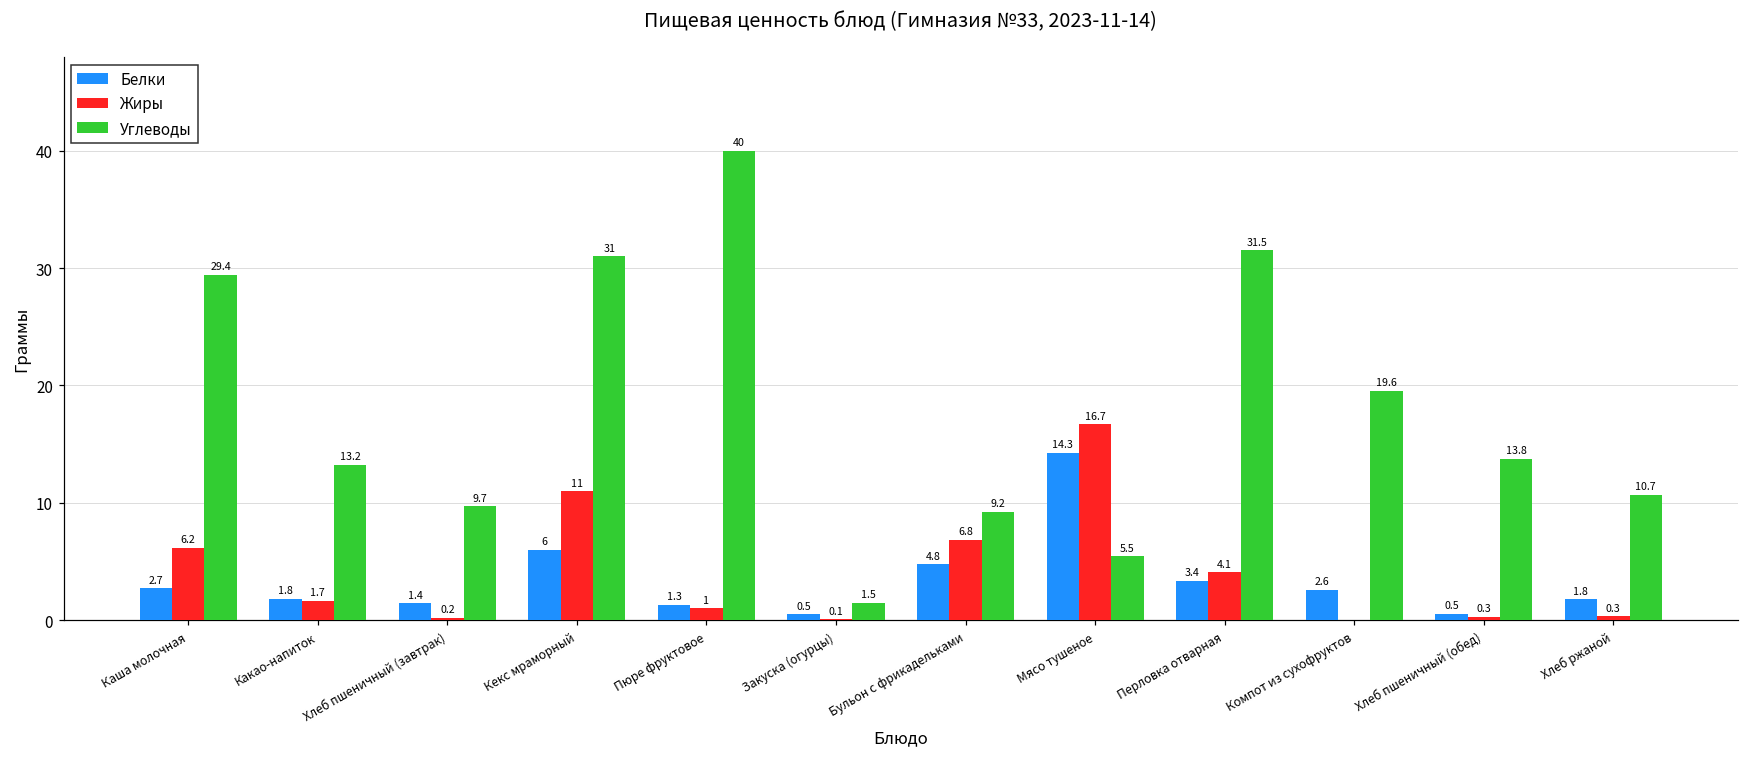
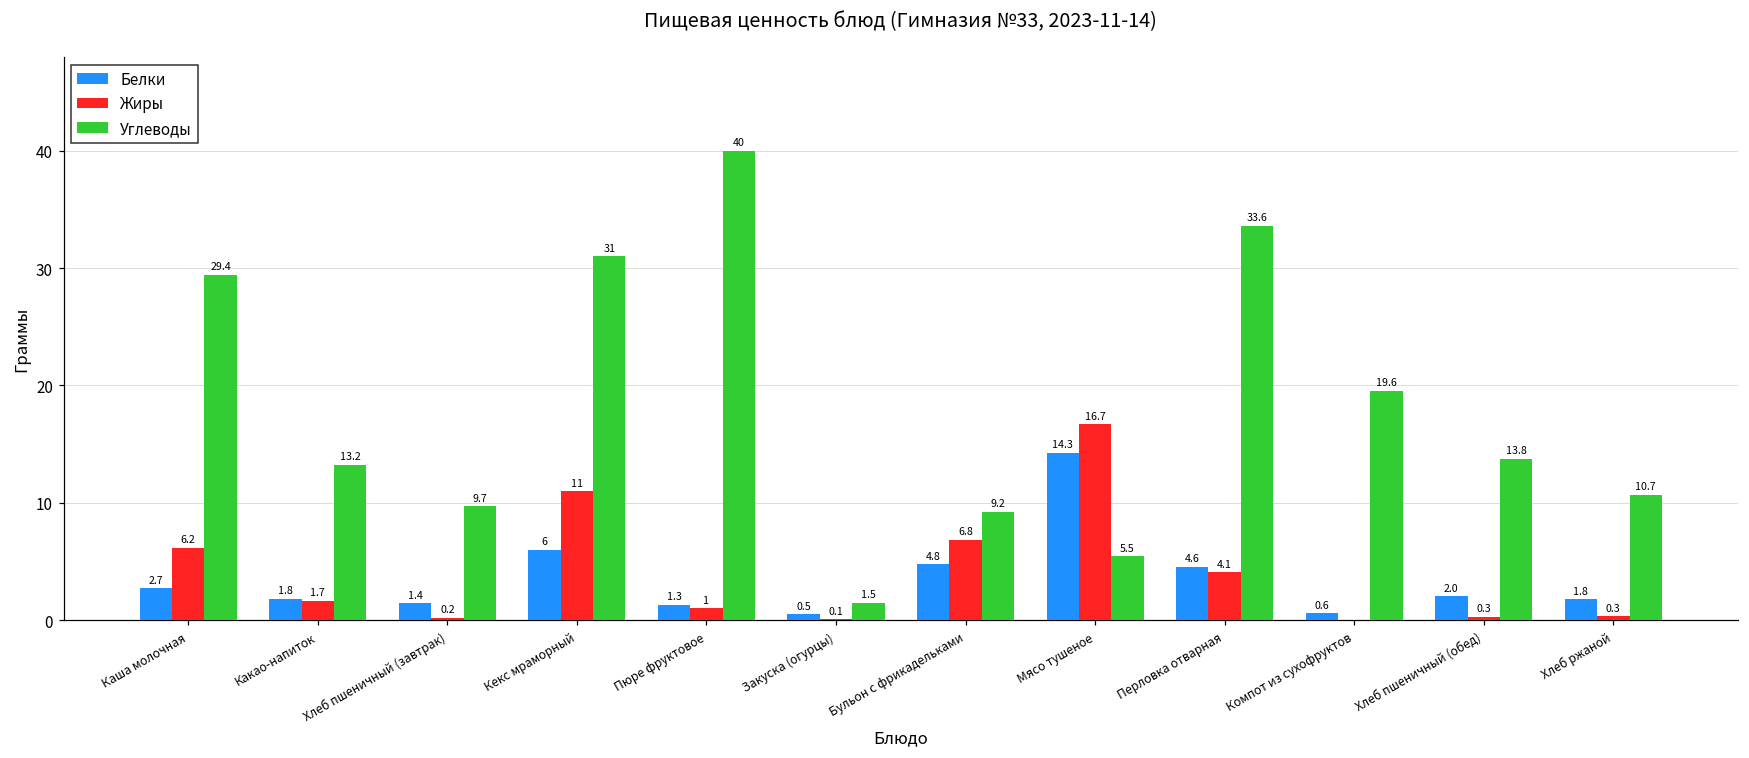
Белки, Перловка отварная: 3.4 -> 4.6
Углеводы, Перловка отварная: 31.5 -> 33.6
Белки, Компот из сухофруктов: 2.6 -> 0.6
Белки, Хлеб пшеничный (обед): 0.5 -> 2.0
